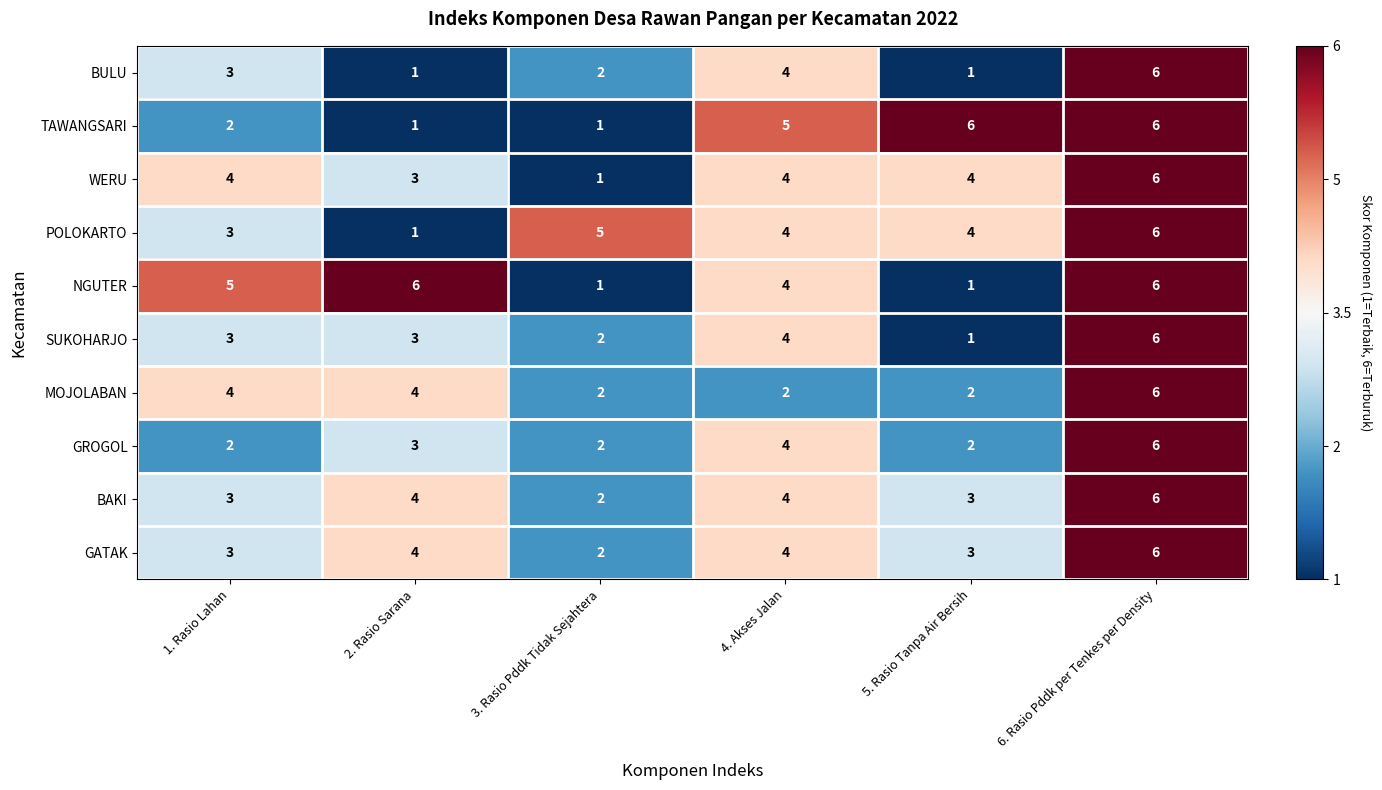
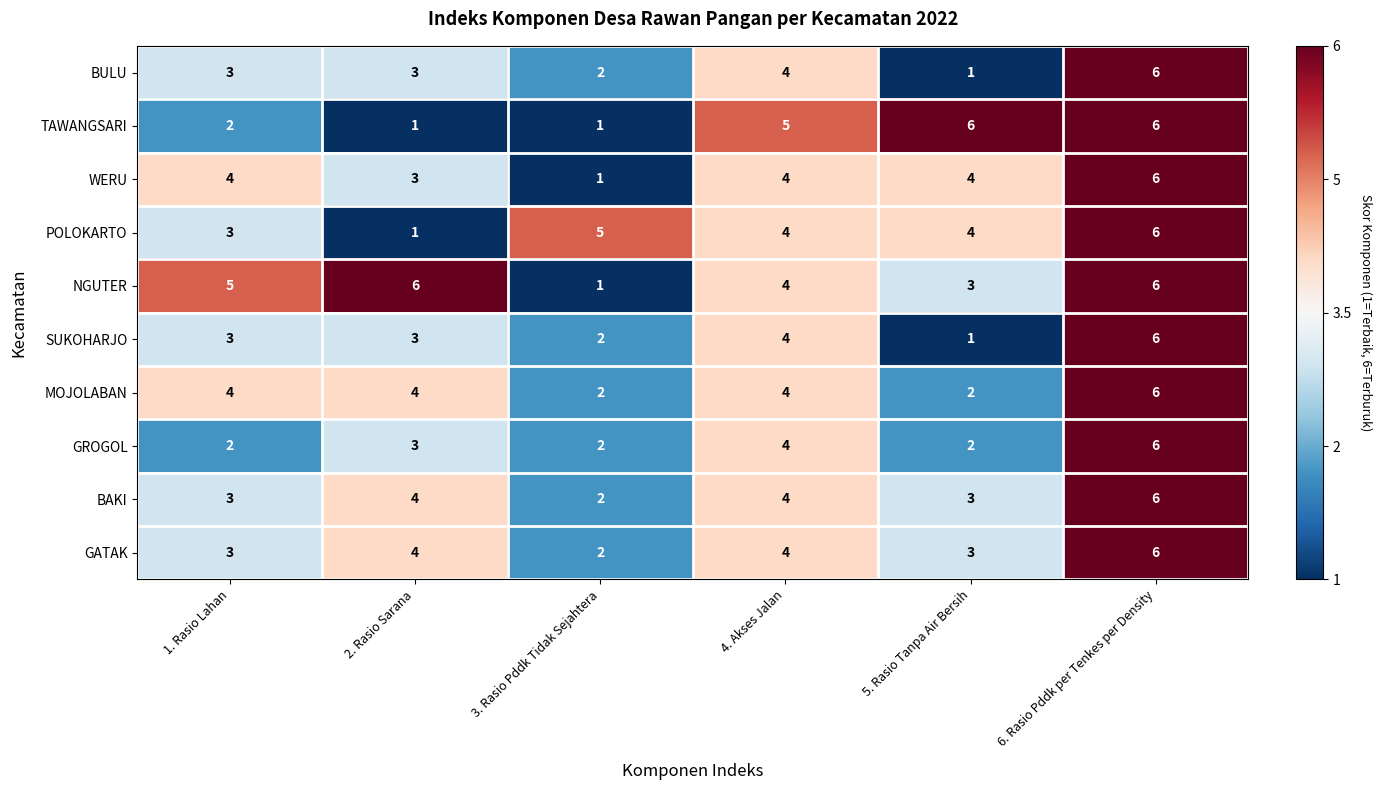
BULU, 2. Rasio Sarana: 1 -> 3
NGUTER, 5. Rasio Tanpa Air Bersih: 1 -> 3
MOJOLABAN, 4. Akses Jalan: 2 -> 4
